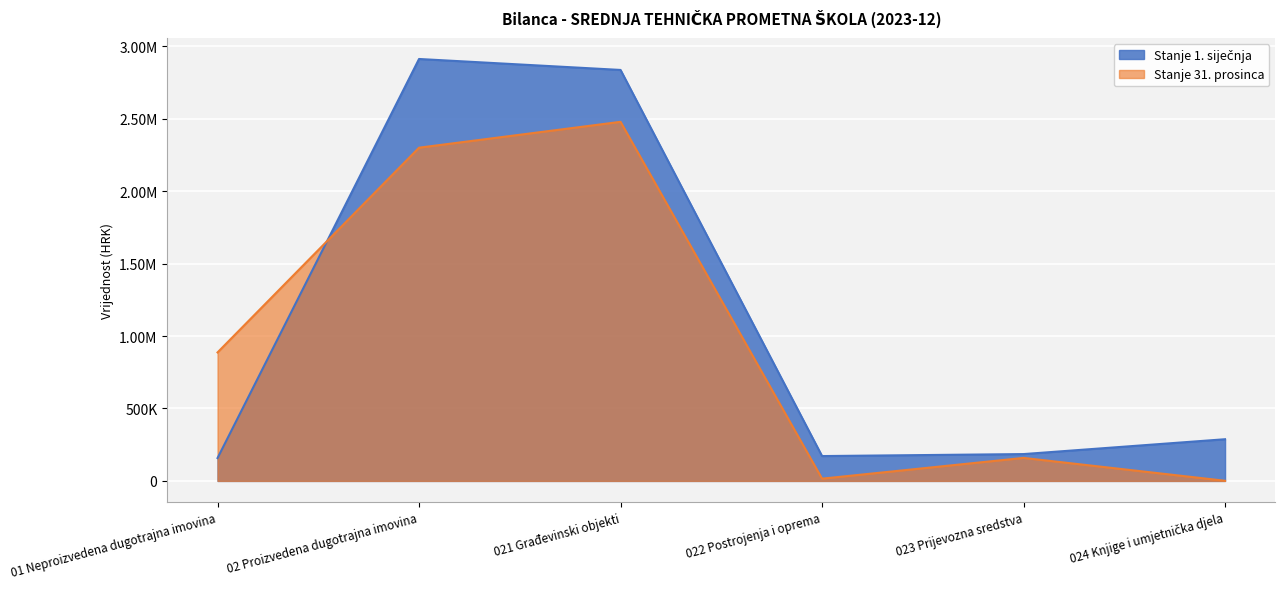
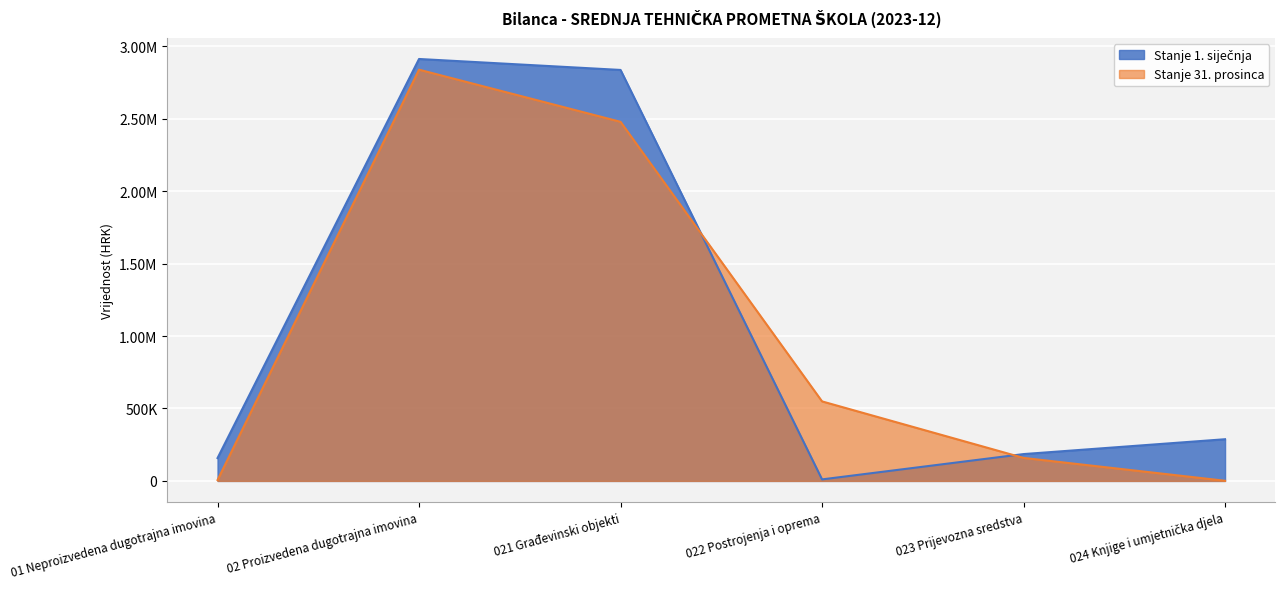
Stanje 31. prosinca, 01 Neproizvedena dugotrajna imovina: 890000 -> 10000
Stanje 31. prosinca, 02 Proizvedena dugotrajna imovina: 2300000 -> 2840000
Stanje 1. siječnja, 022 Postrojenja i oprema: 170000 -> 10000
Stanje 31. prosinca, 022 Postrojenja i oprema: 20000 -> 550000
